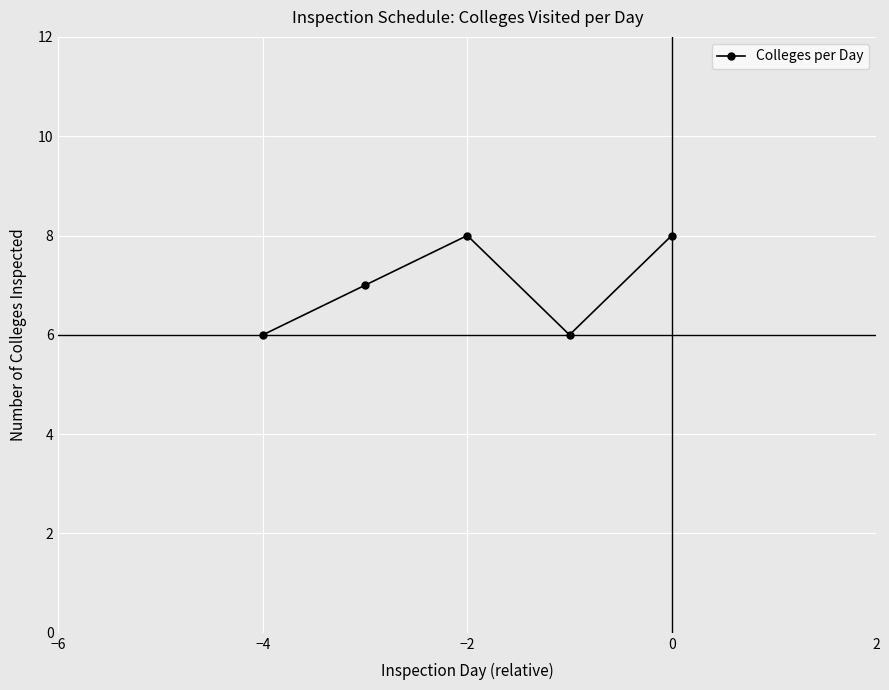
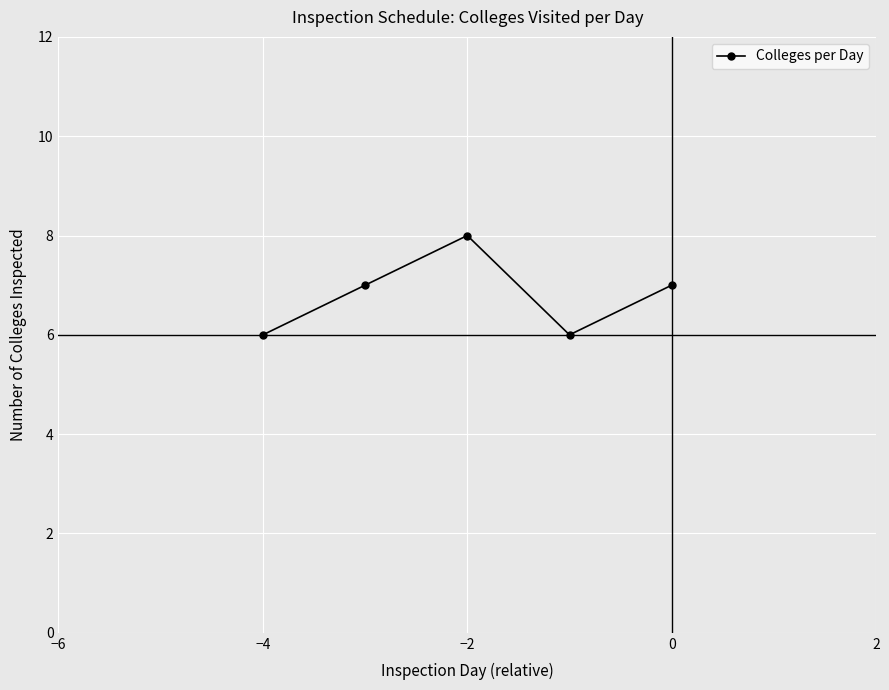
0: 8 -> 7
